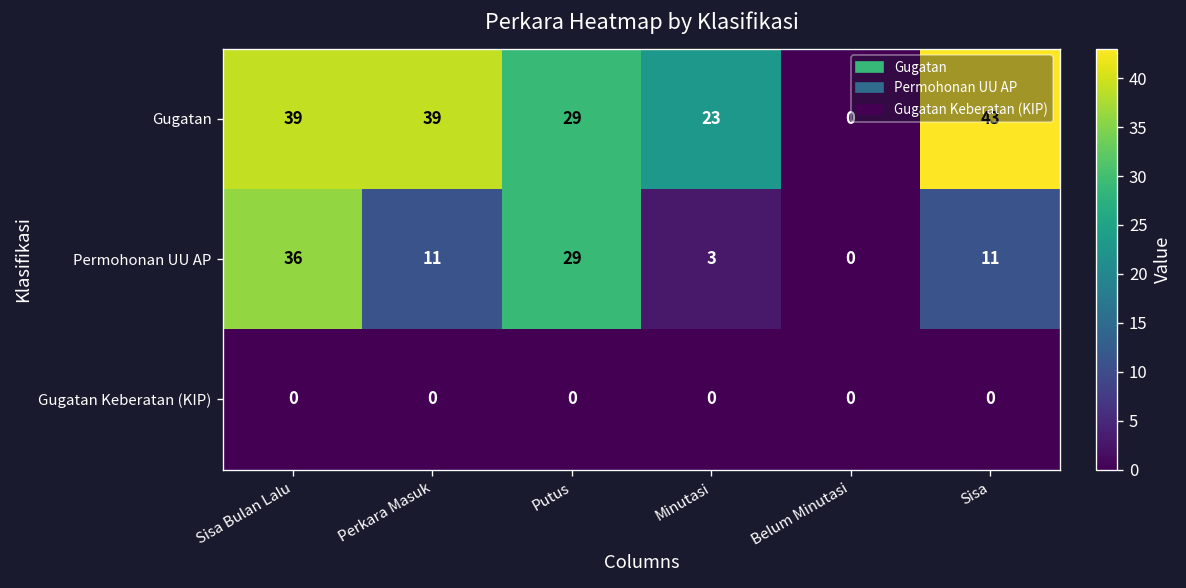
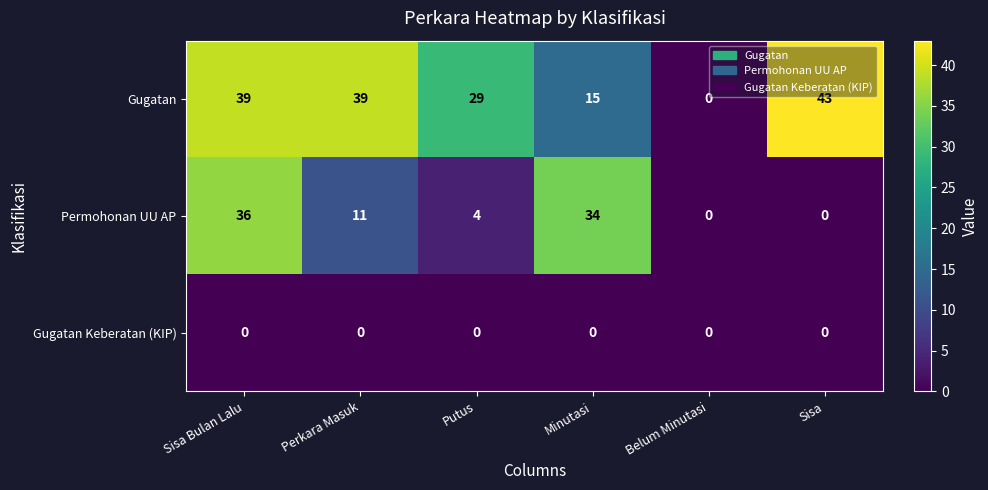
Gugatan, Minutasi: 23 -> 15
Permohonan UU AP, Putus: 29 -> 4
Permohonan UU AP, Minutasi: 3 -> 34
Permohonan UU AP, Sisa: 11 -> 0
